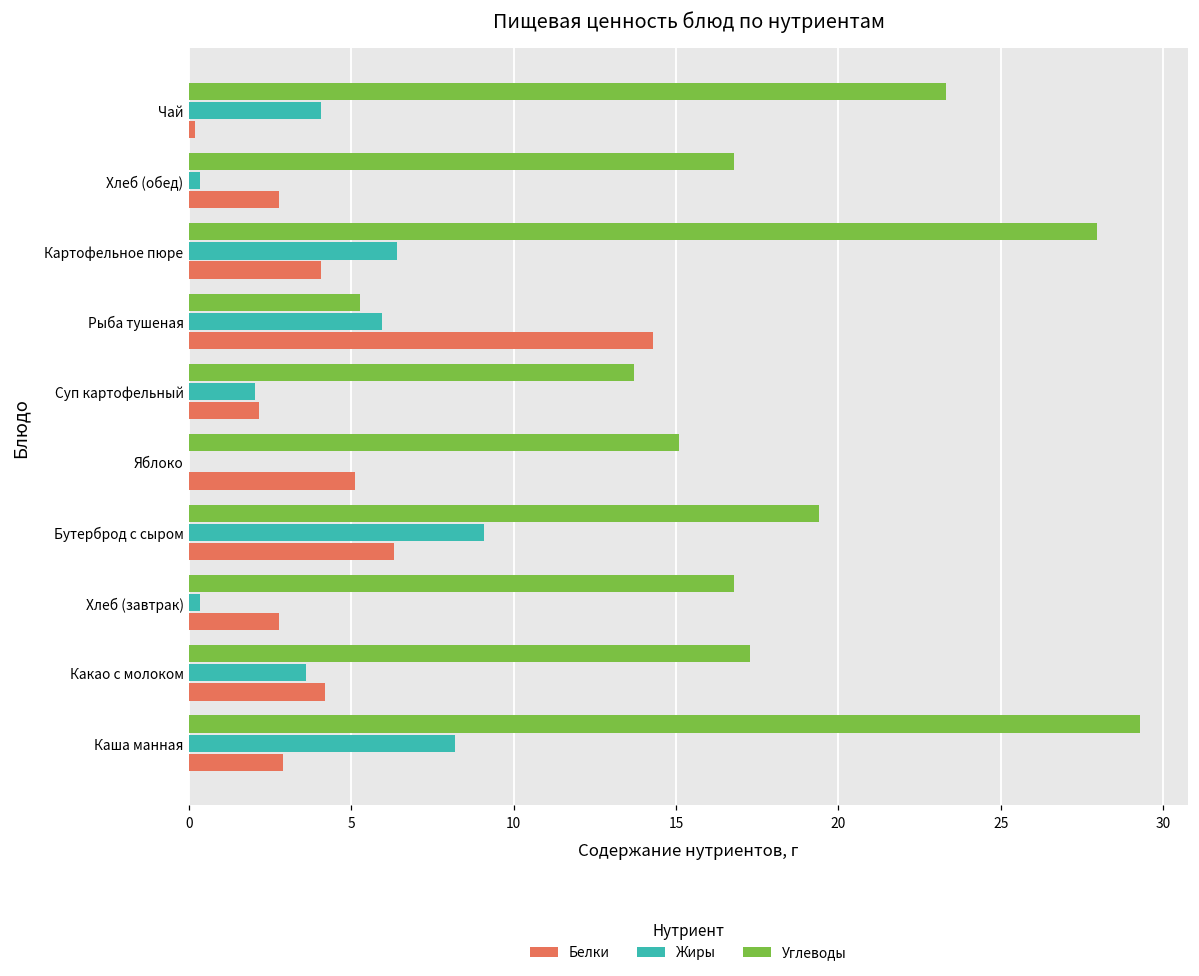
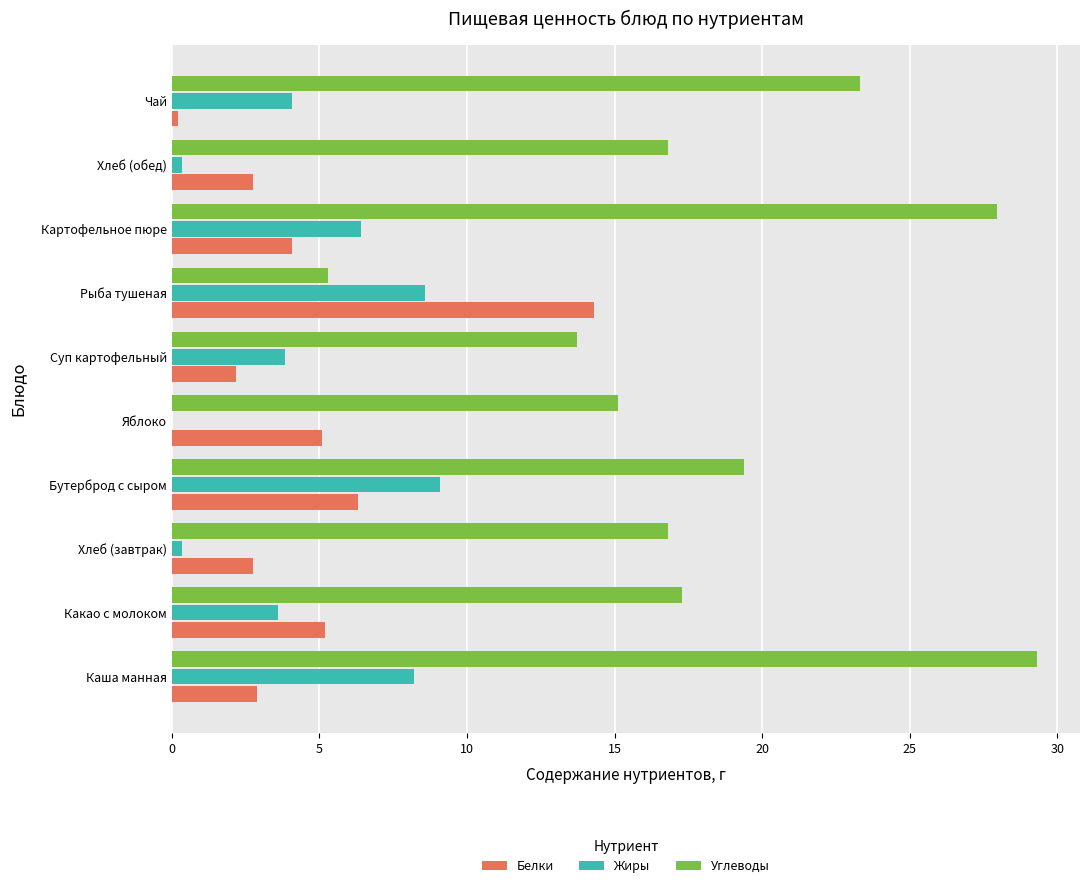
Жиры, Рыба тушеная: 5.9 -> 8.6
Жиры, Суп картофельный: 2.0 -> 3.8
Белки, Какао с молоком: 4.2 -> 5.2
